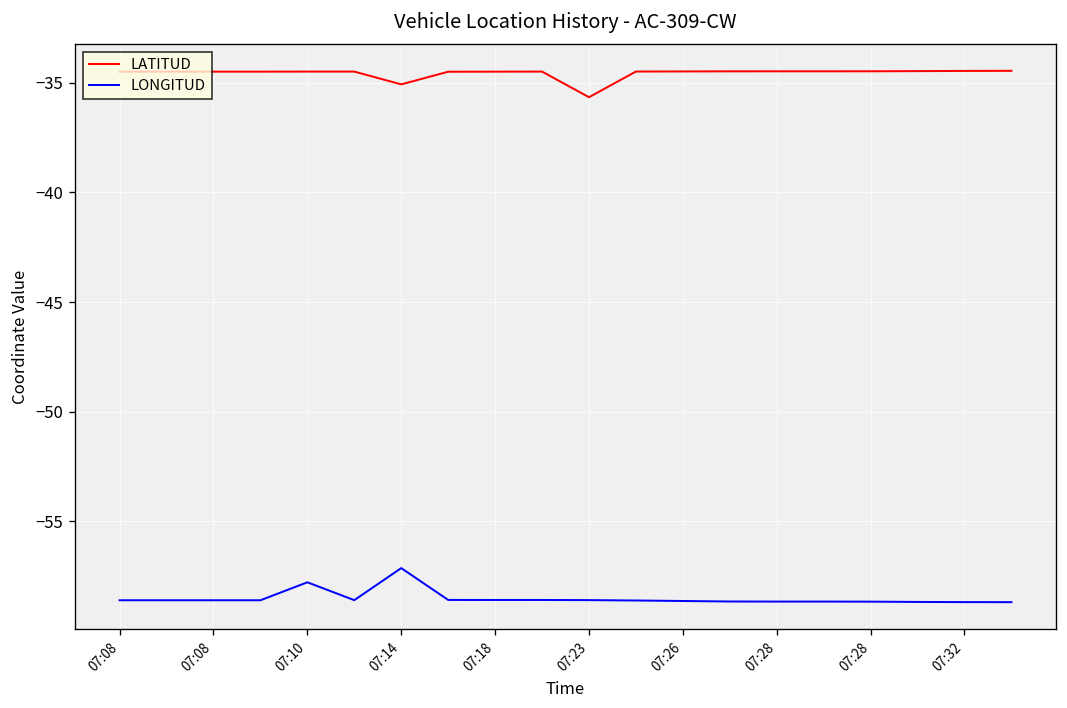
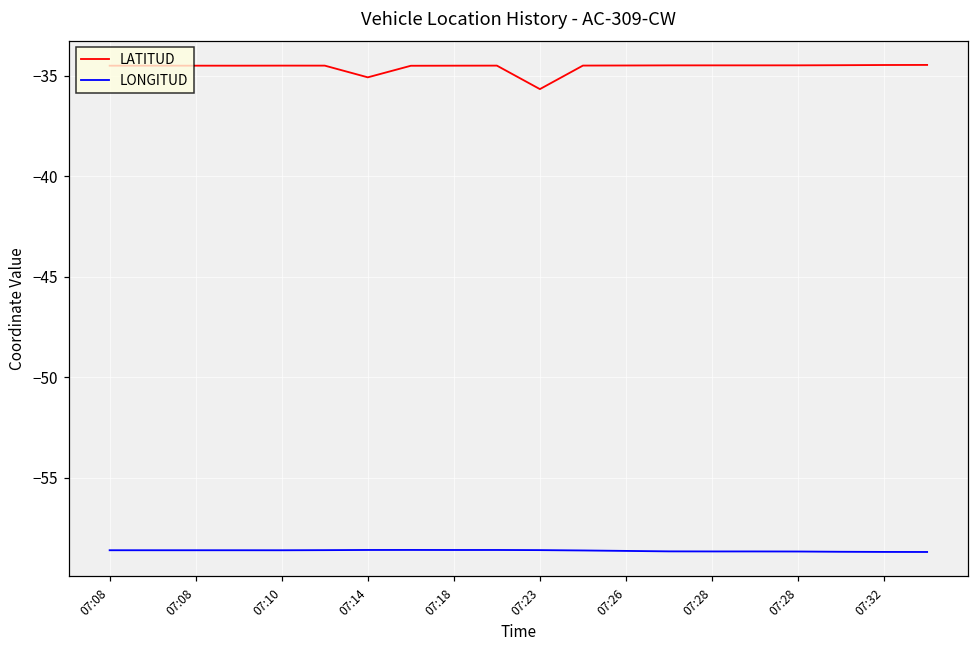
LONGITUD, 07:10: -57.8 -> -58.6
LONGITUD, 07:14: -57.1 -> -58.6
